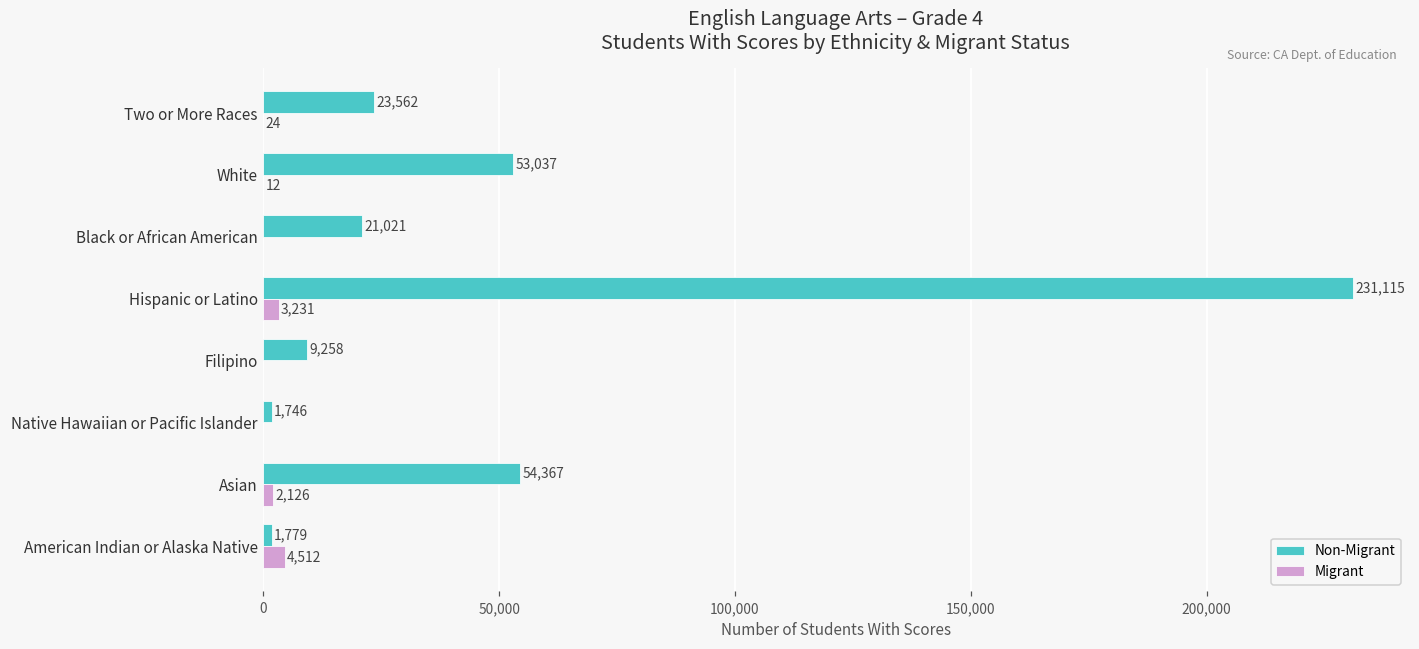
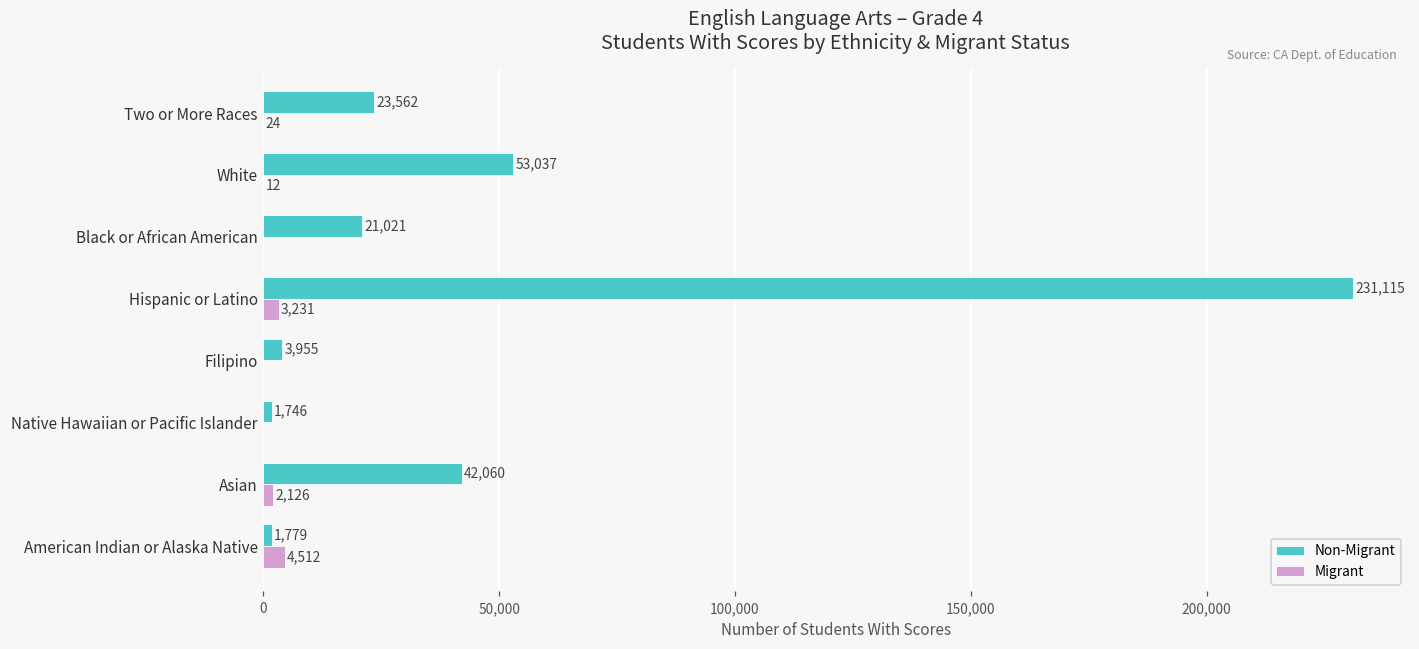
Non-Migrant, Filipino: 9,258 -> 3,955
Non-Migrant, Asian: 54,367 -> 42,060
